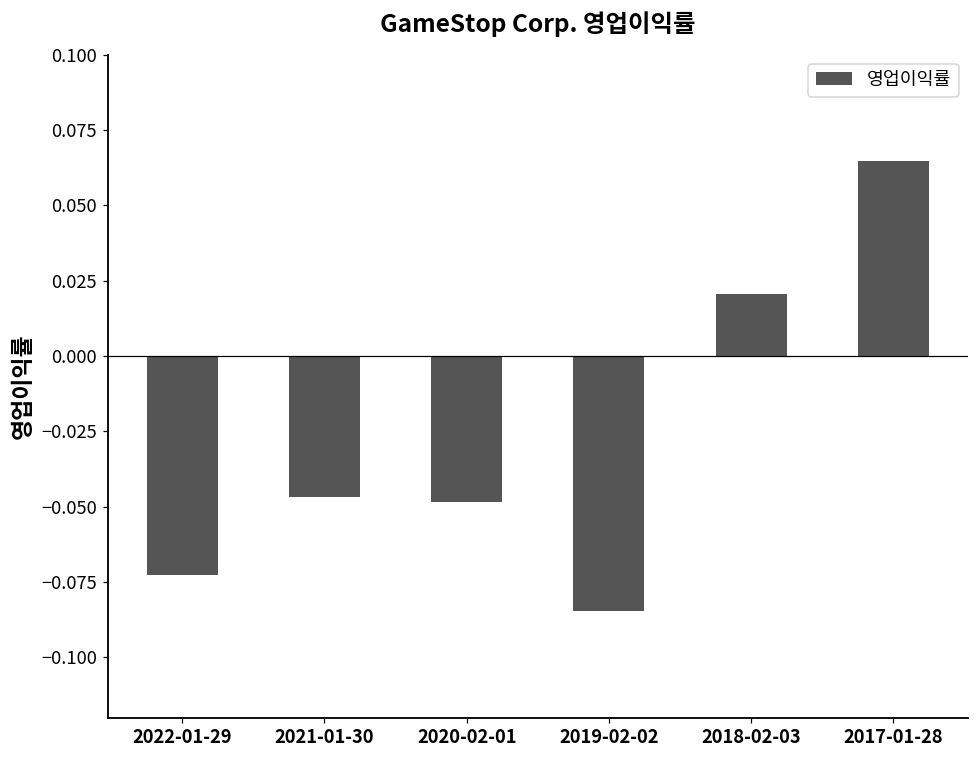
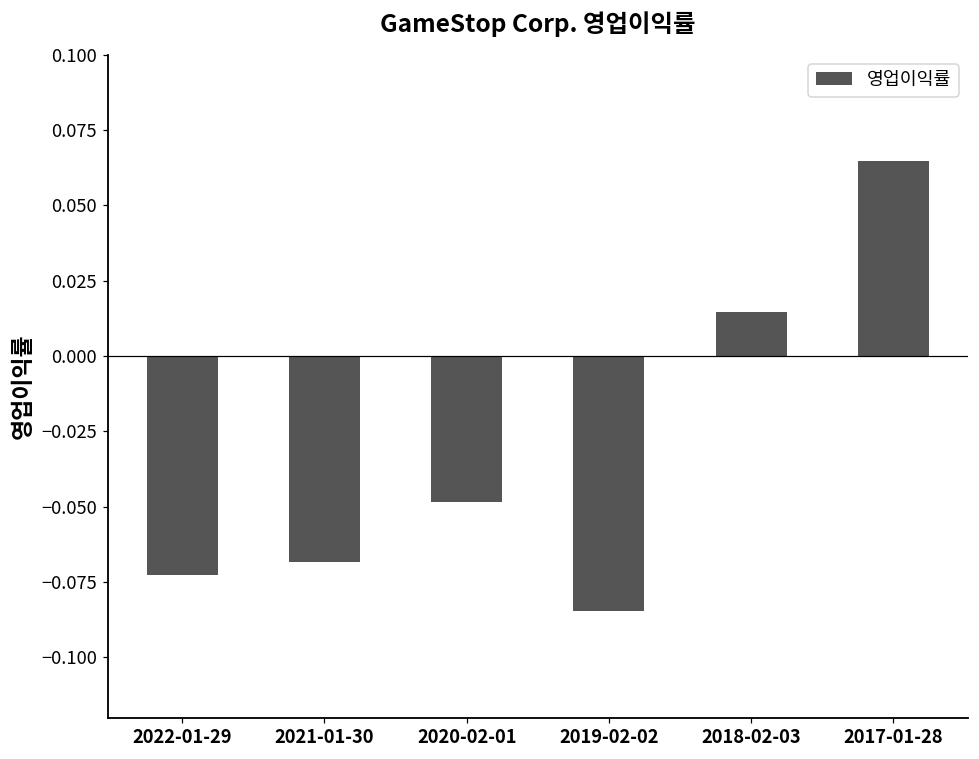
2021-01-30: -0.047 -> -0.068
2018-02-03: 0.021 -> 0.015
